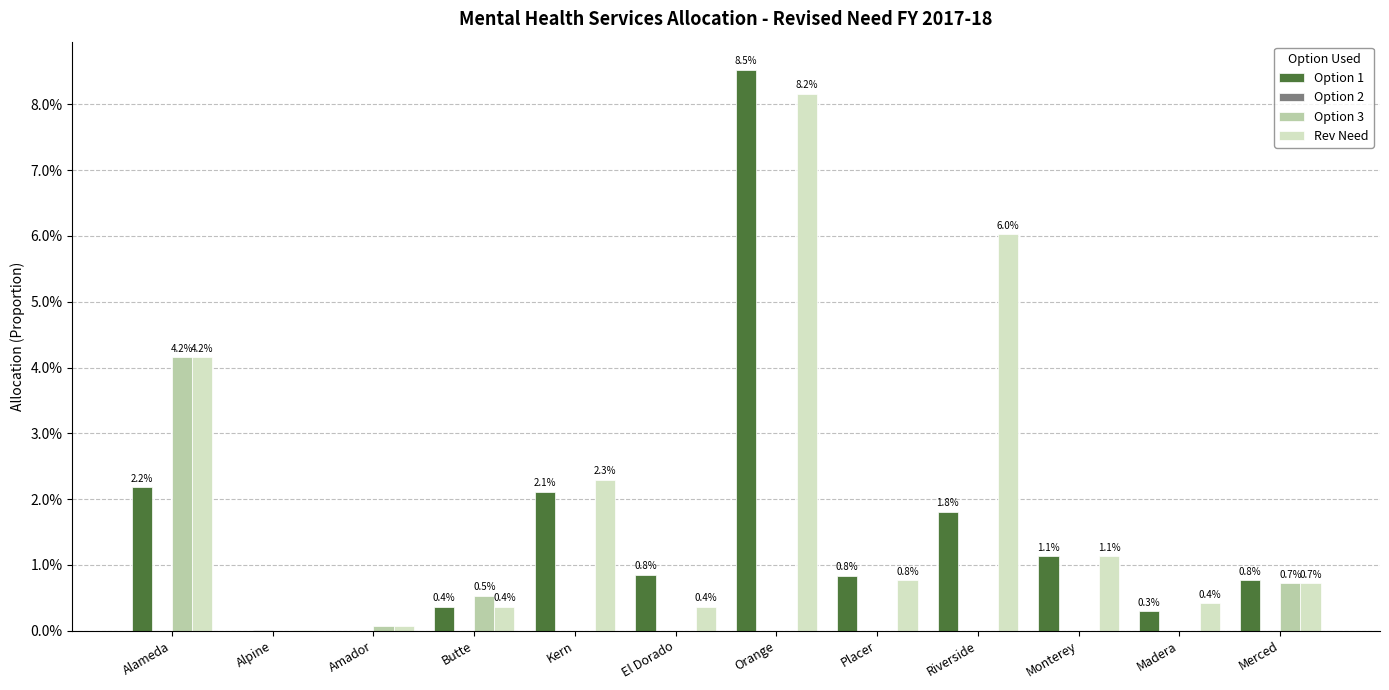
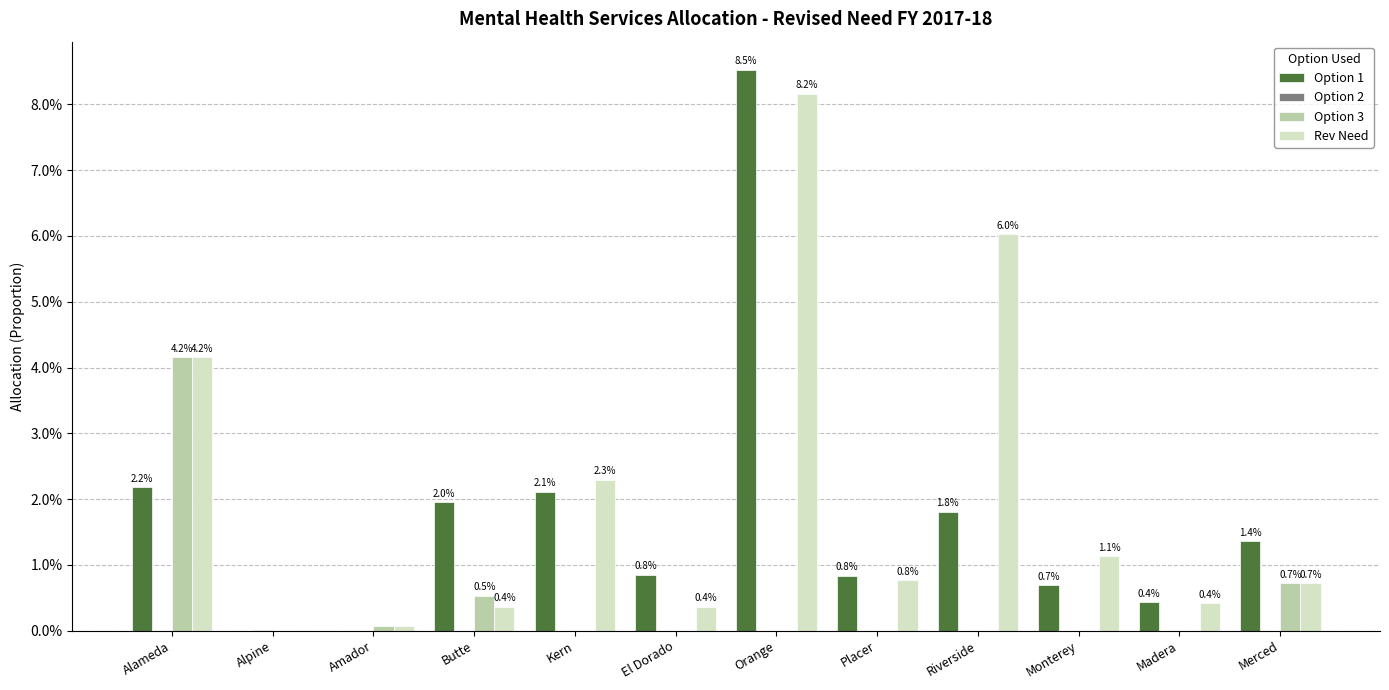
Option 1, Butte: 0.4% -> 2.0%
Option 1, Monterey: 1.1% -> 0.7%
Option 1, Madera: 0.3% -> 0.4%
Option 1, Merced: 0.8% -> 1.4%
